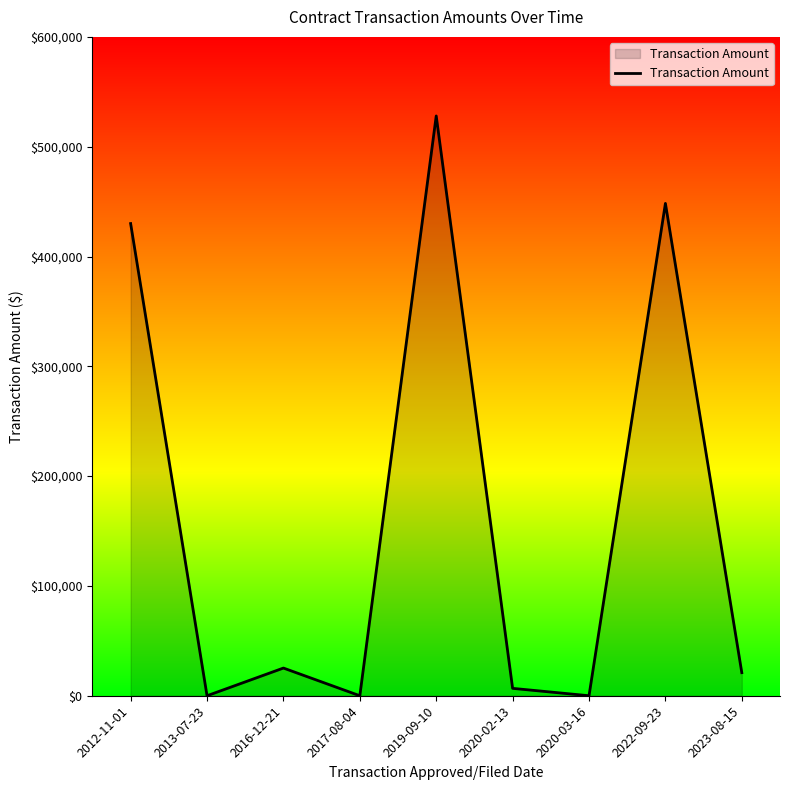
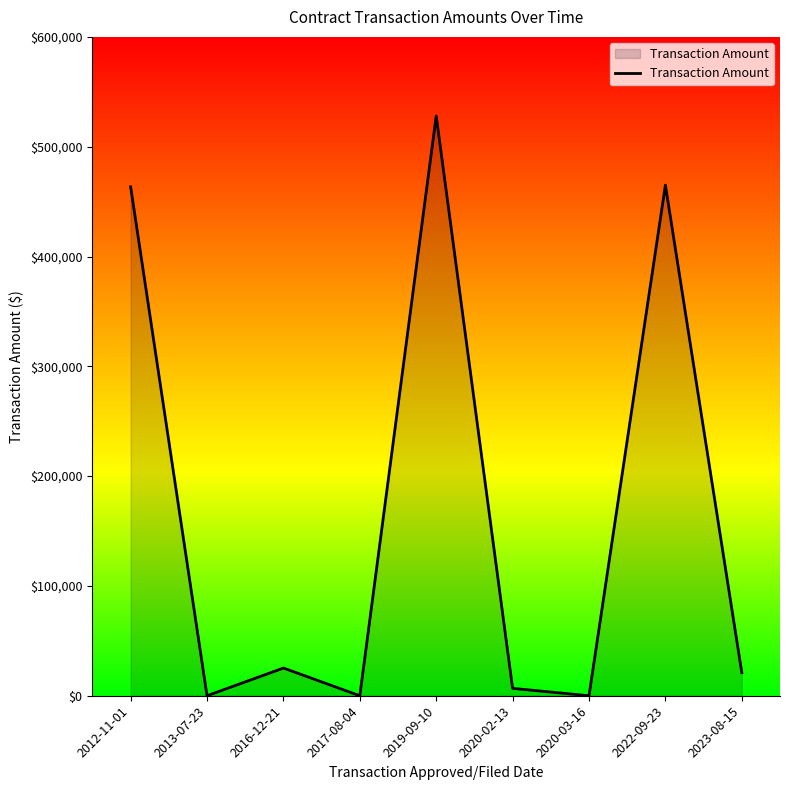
2012-11-01: $430,000 -> $463,000
2022-09-23: $448,000 -> $465,000
